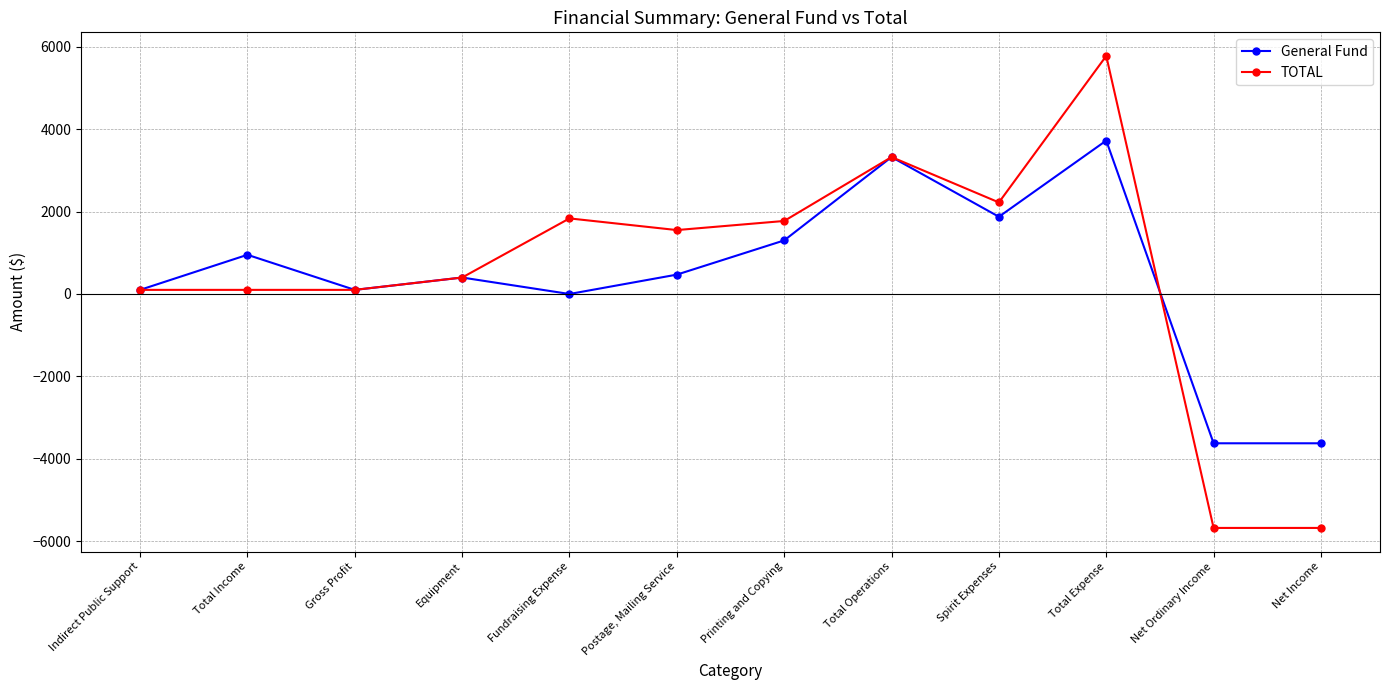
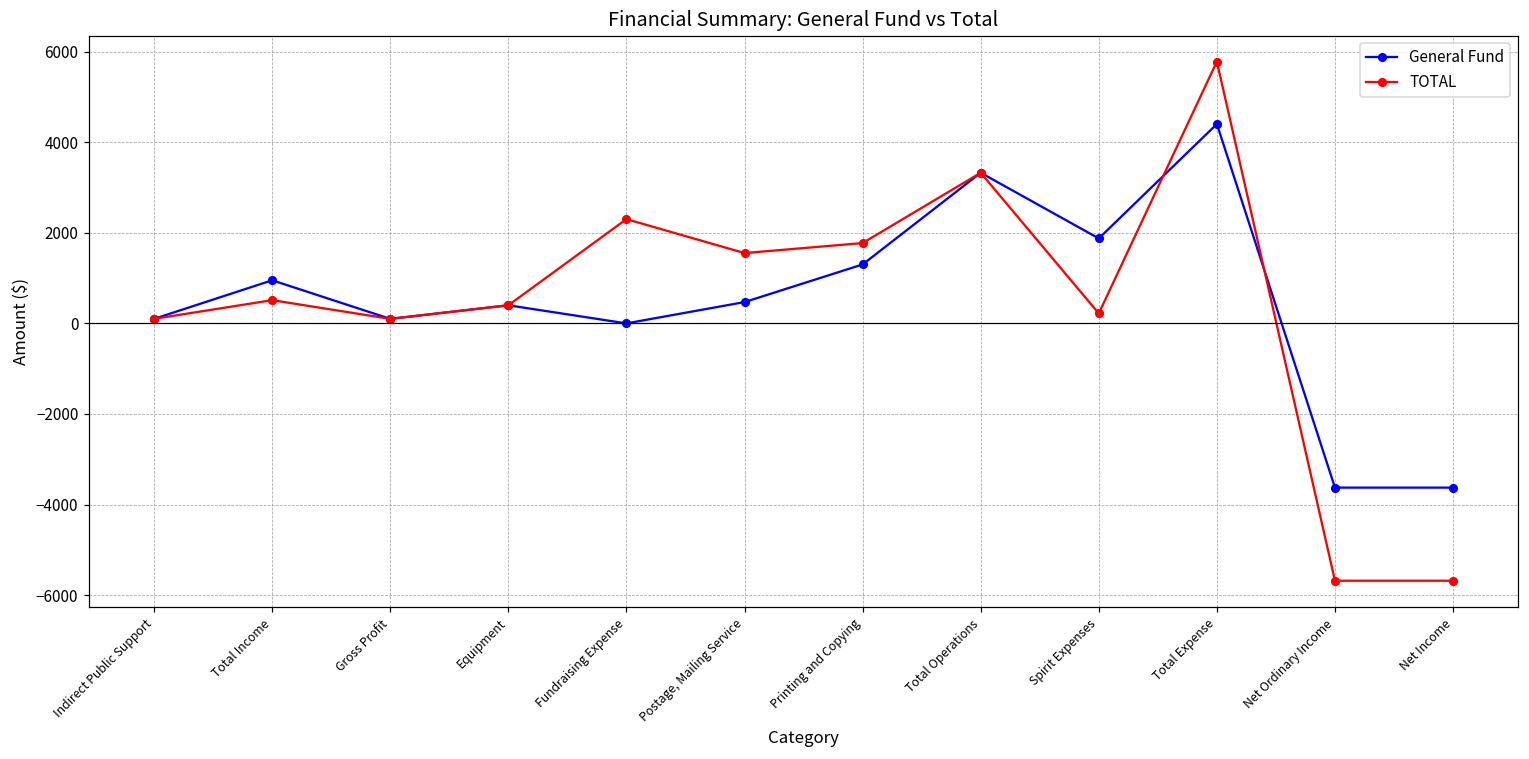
TOTAL, Total Income: 100 -> 500
TOTAL, Fundraising Expense: 1800 -> 2300
TOTAL, Spirit Expenses: 2200 -> 200
General Fund, Total Expense: 3700 -> 4400
